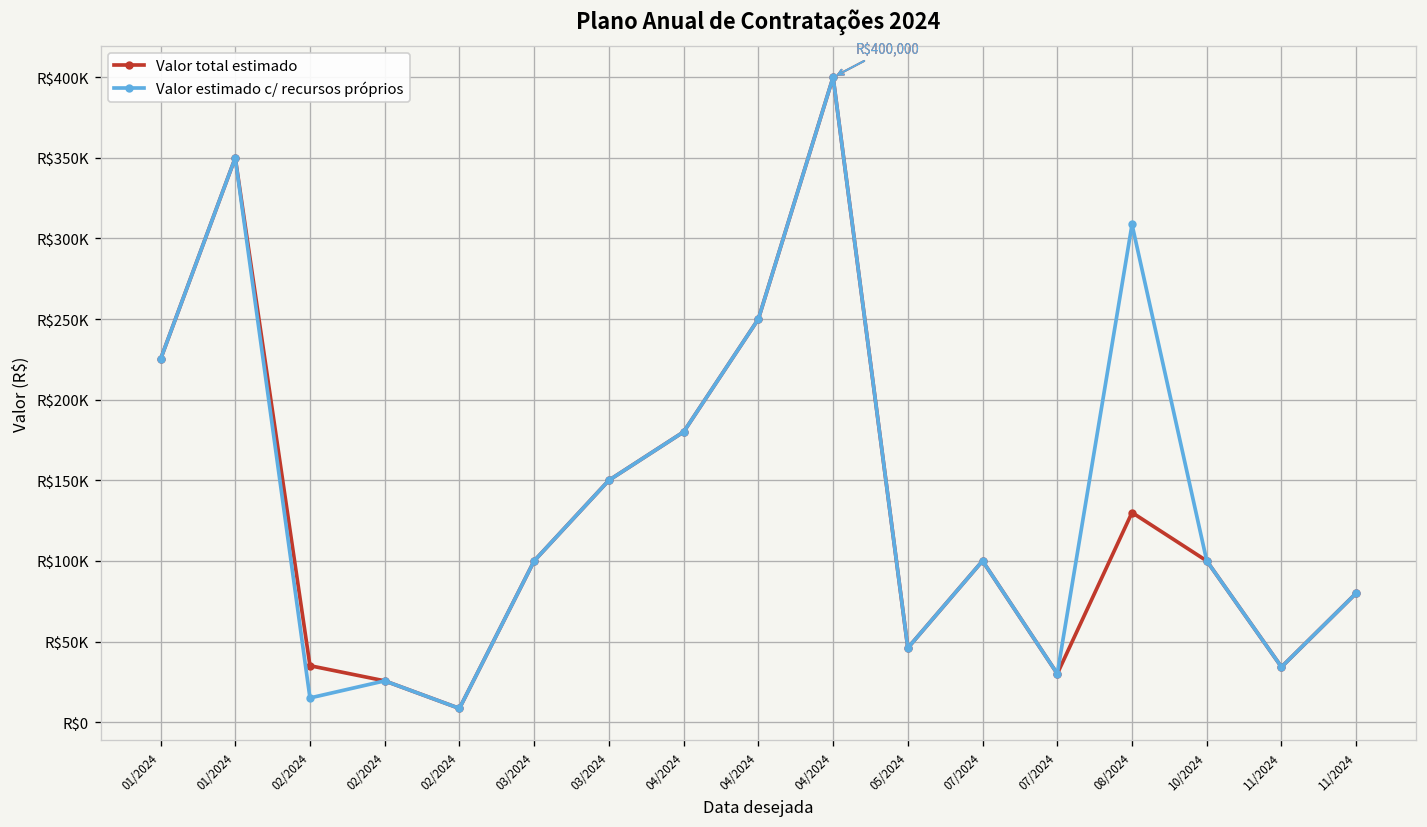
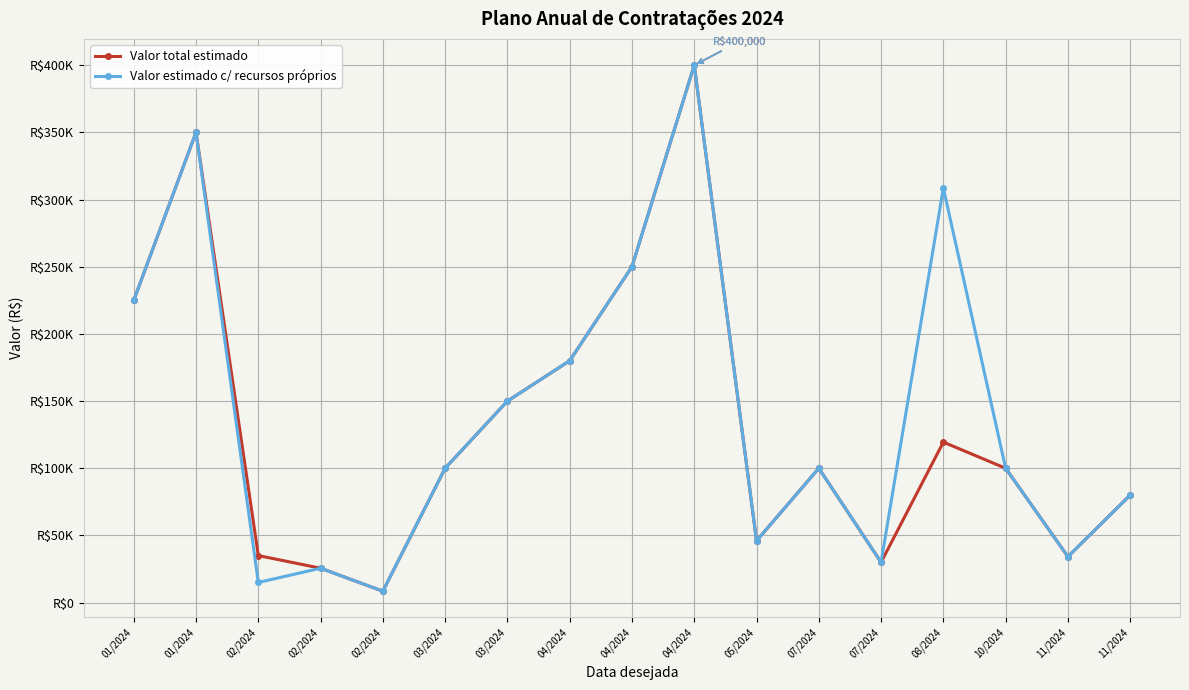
Valor total estimado, 08/2024: R$130000 -> R$119000
